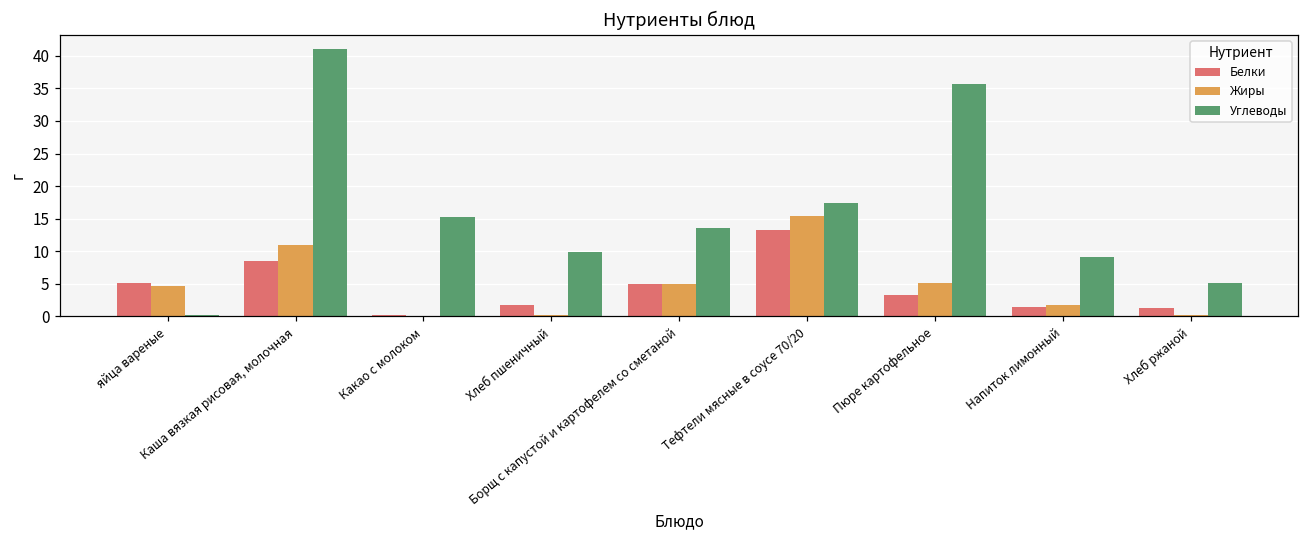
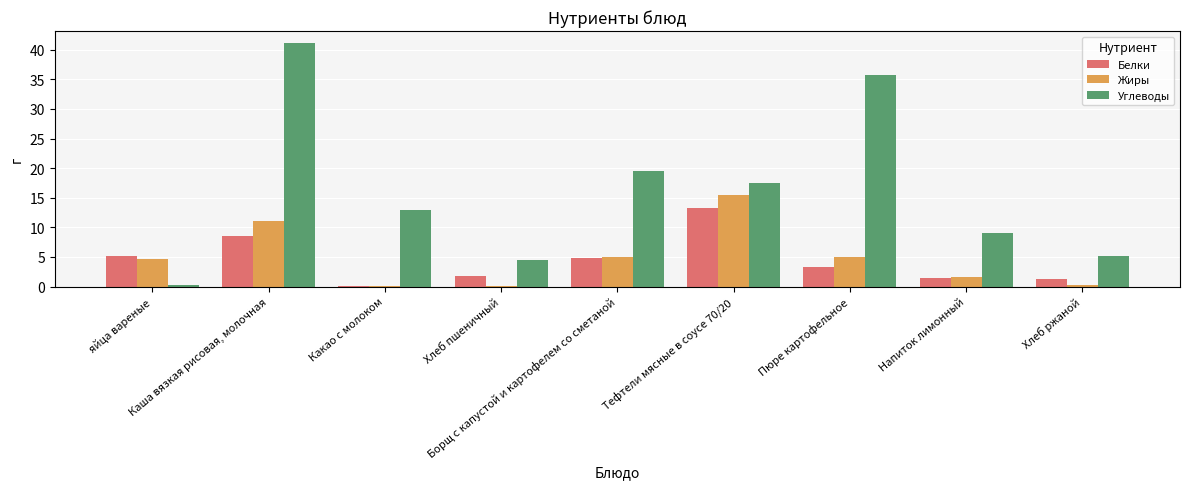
Углеводы, Какао с молоком: 15 -> 13
Углеводы, Хлеб пшеничный: 10 -> 5
Углеводы, Борщ с капустой и картофелем со сметаной: 14 -> 20
